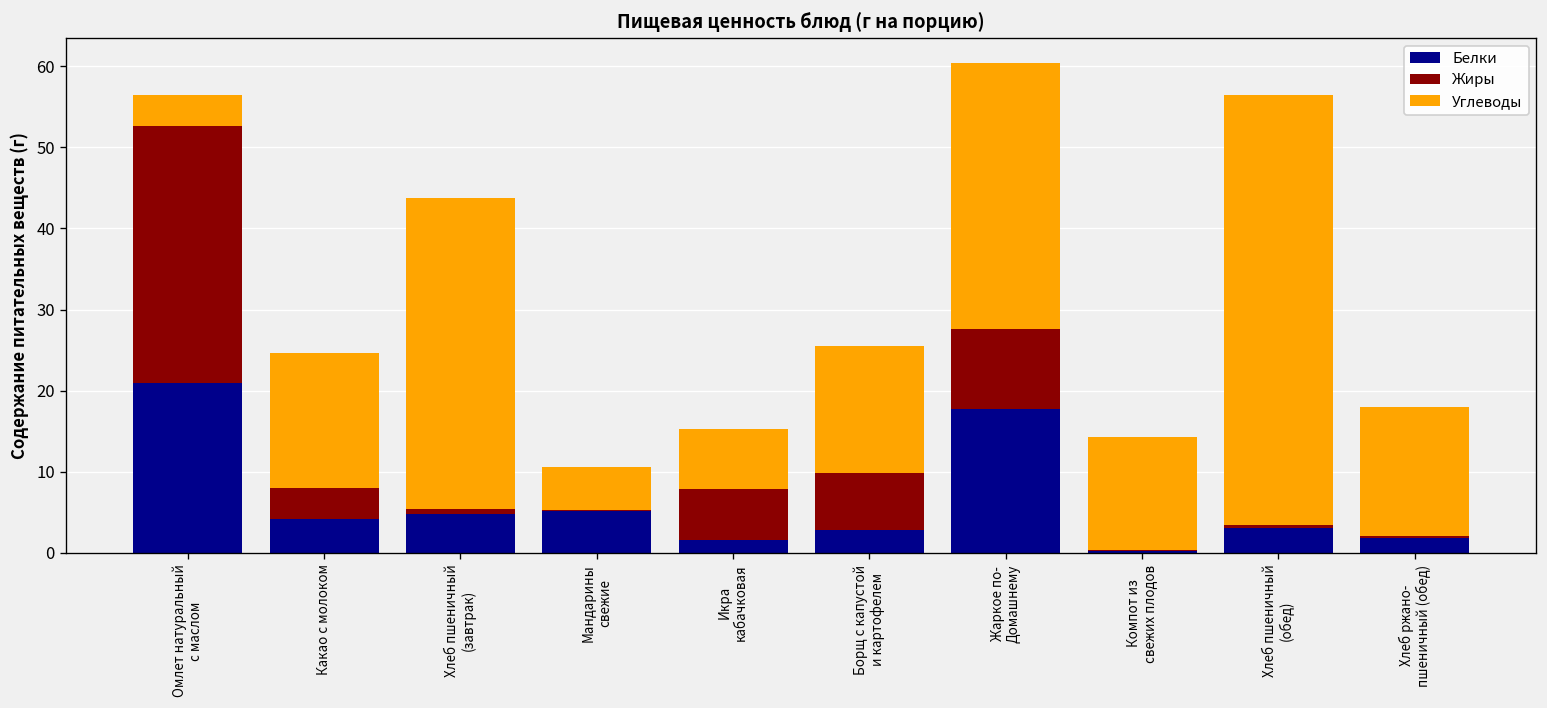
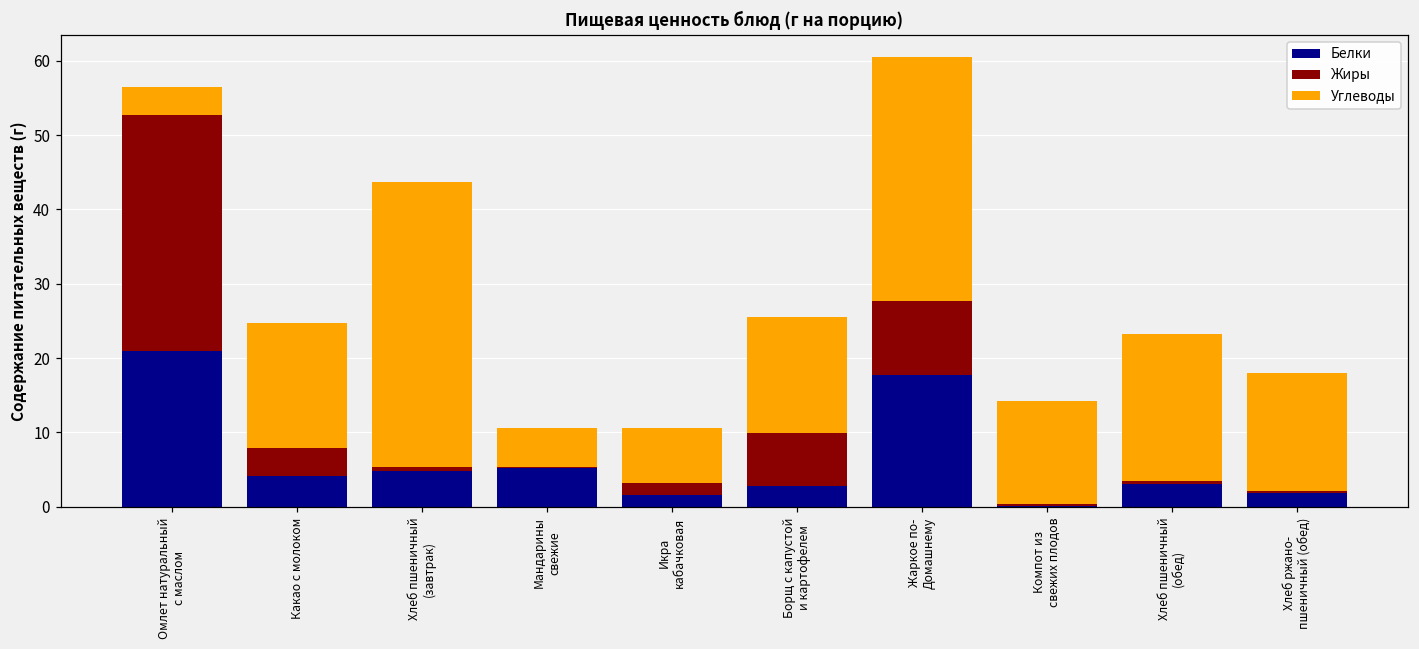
Жиры, Икра кабачковая: 6 -> 2
Углеводы, Хлеб пшеничный (обед): 53 -> 20
